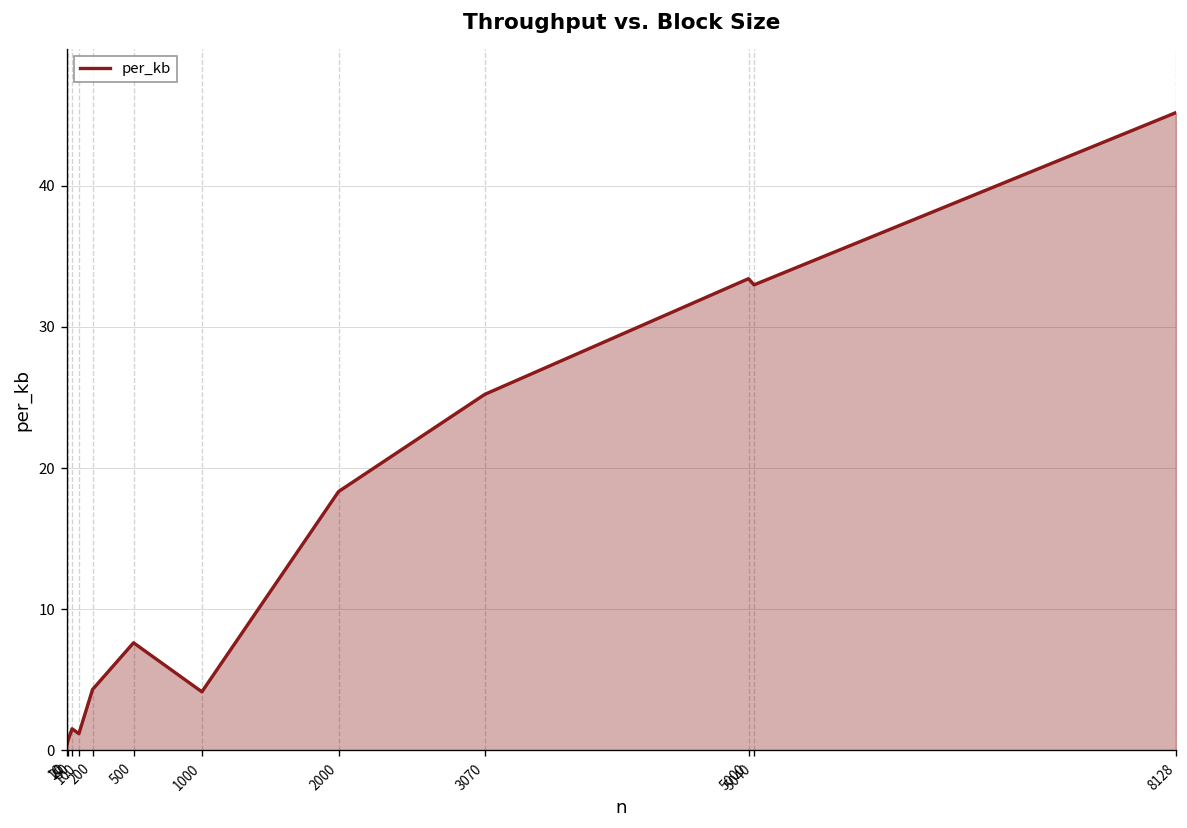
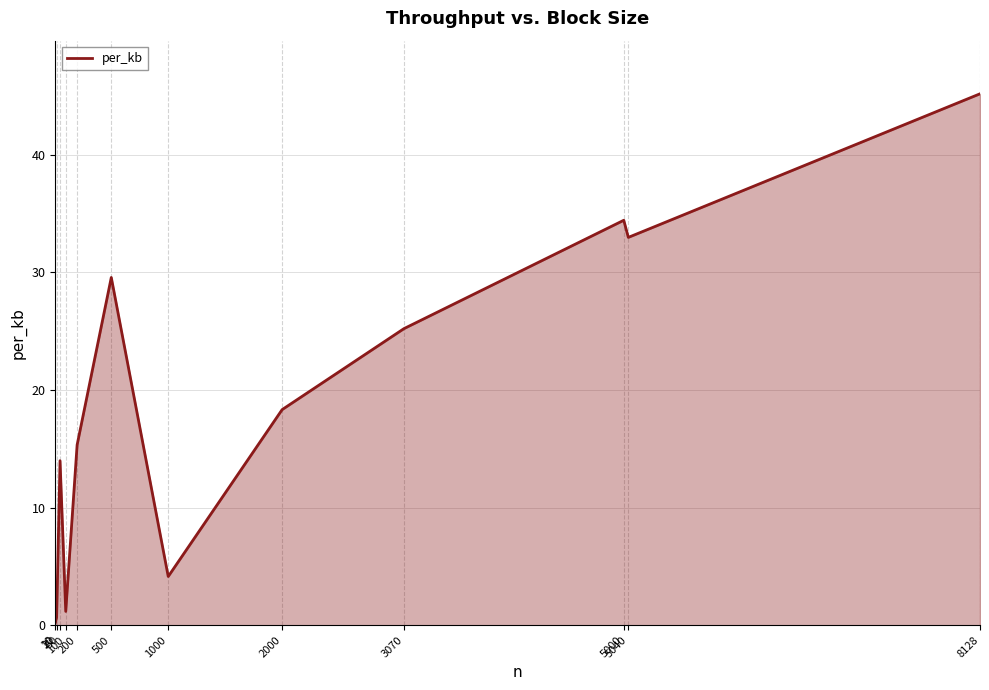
50: 1.5 -> 14.0
200: 4.3 -> 15.3
500: 7.6 -> 29.6
5000: 33.4 -> 34.4
